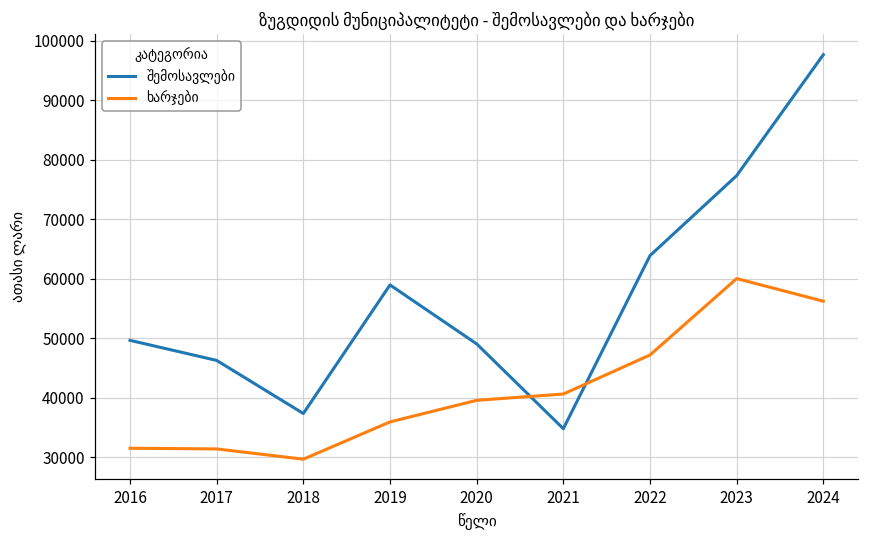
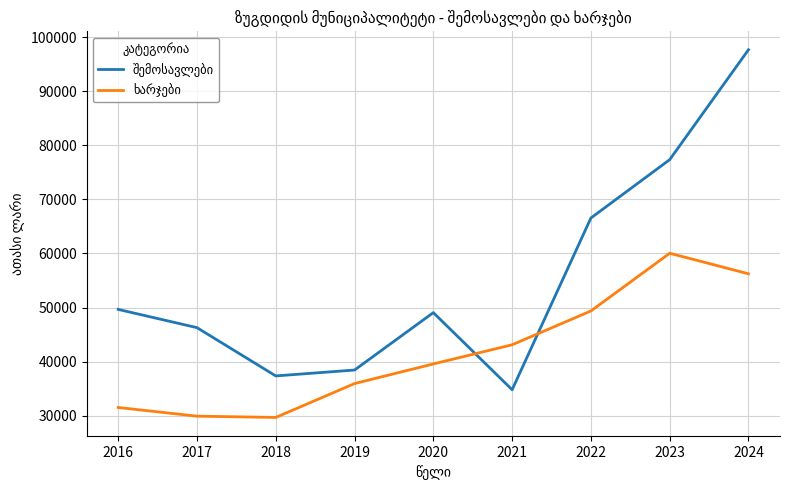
ხარჯები, 2017: 31000 -> 30000
შემოსავლები, 2019: 59000 -> 38000
ხარჯები, 2021: 41000 -> 43000
შემოსავლები, 2022: 64000 -> 67000
ხარჯები, 2022: 47000 -> 49000
